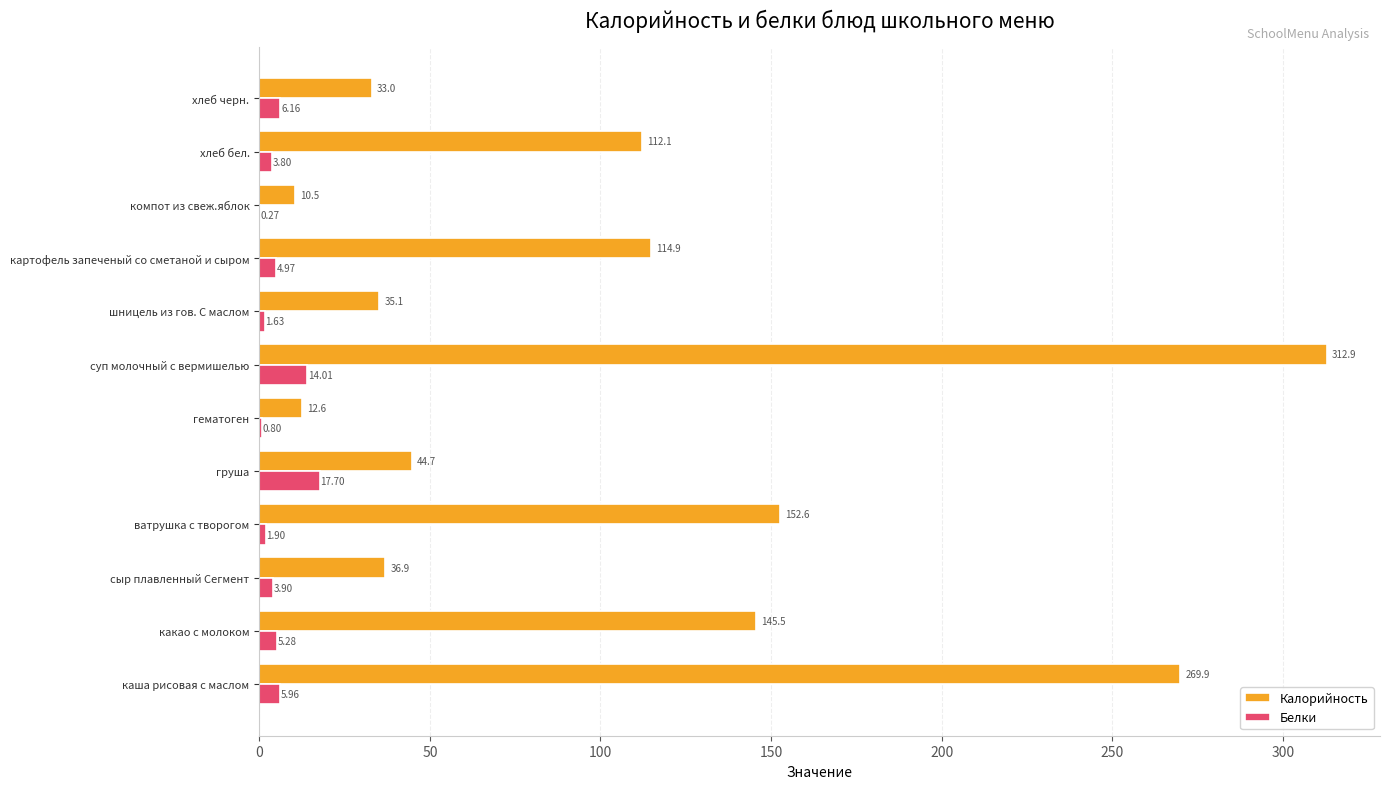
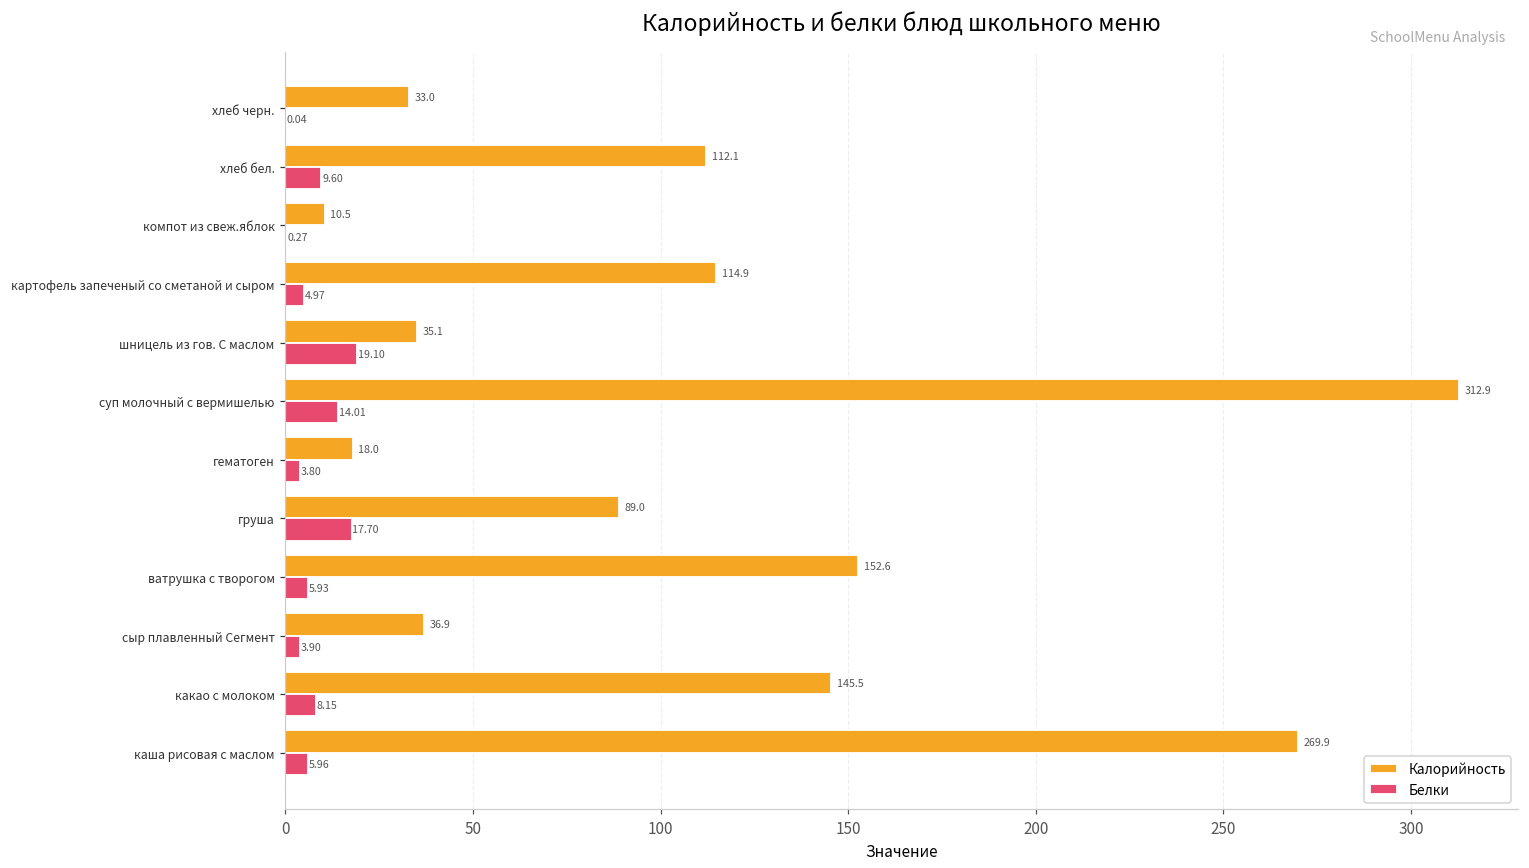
Белки, хлеб черн.: 6.16 -> 0.04
Белки, хлеб бел.: 3.80 -> 9.60
Белки, шницель из гов. С маслом: 1.63 -> 19.10
Калорийность, гематоген: 12.6 -> 18.0
Белки, гематоген: 0.80 -> 3.80
Калорийность, груша: 44.7 -> 89.0
Белки, ватрушка с творогом: 1.90 -> 5.93
Белки, какао с молоком: 5.28 -> 8.15
